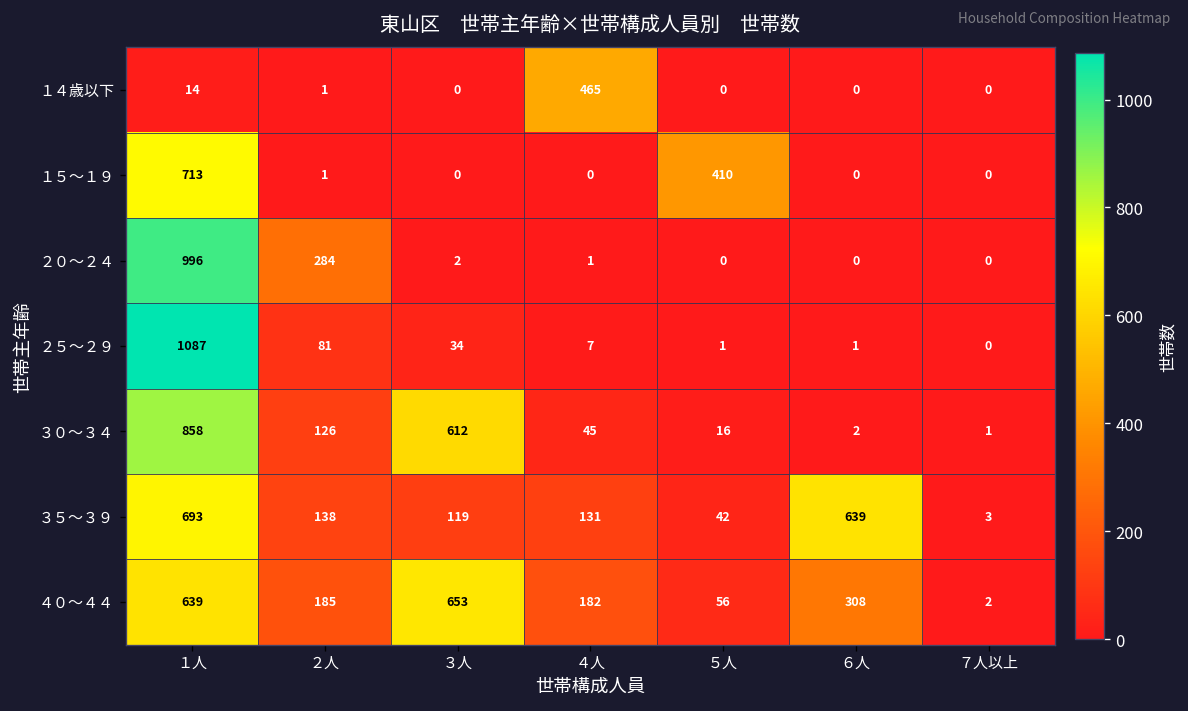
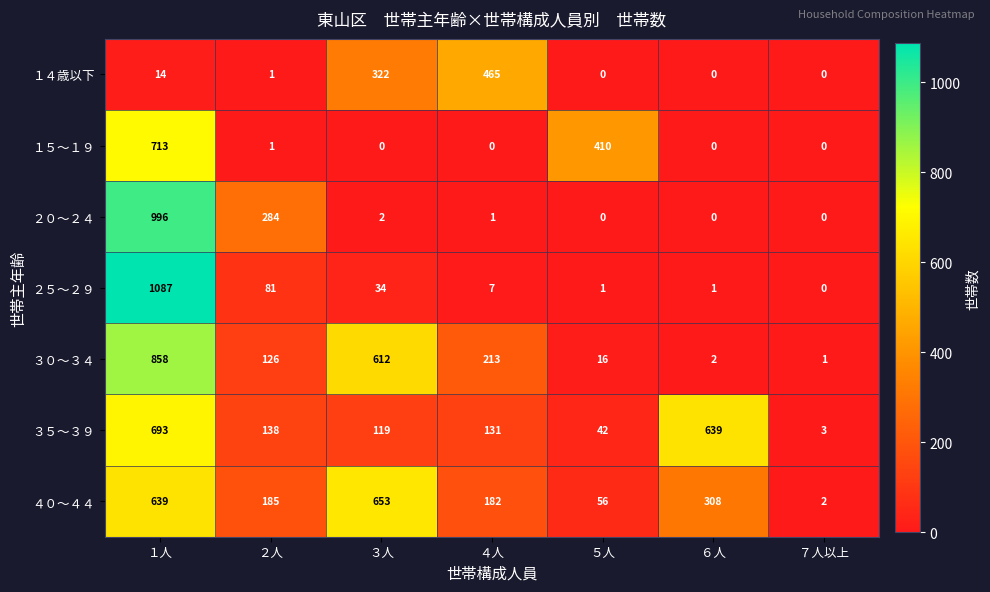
１４歳以下, ３人: 0 -> 322
３０～３４, ４人: 45 -> 213
